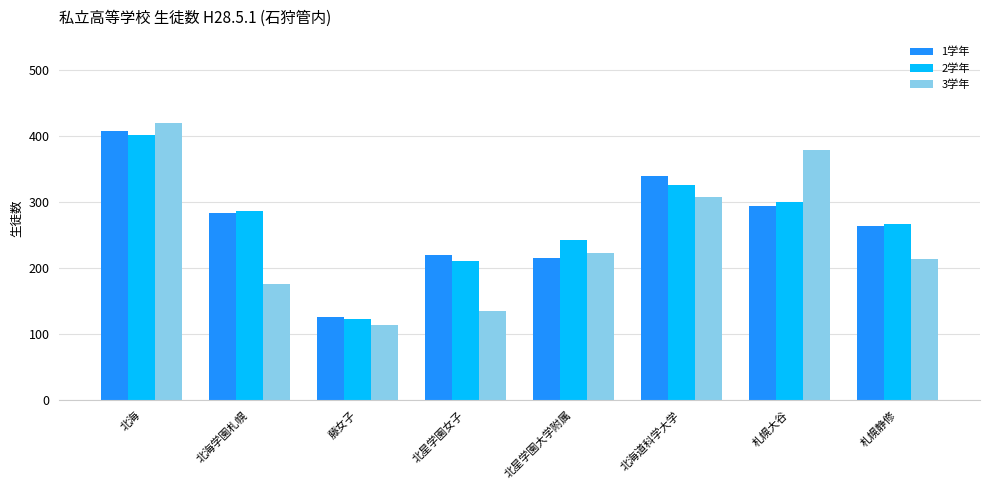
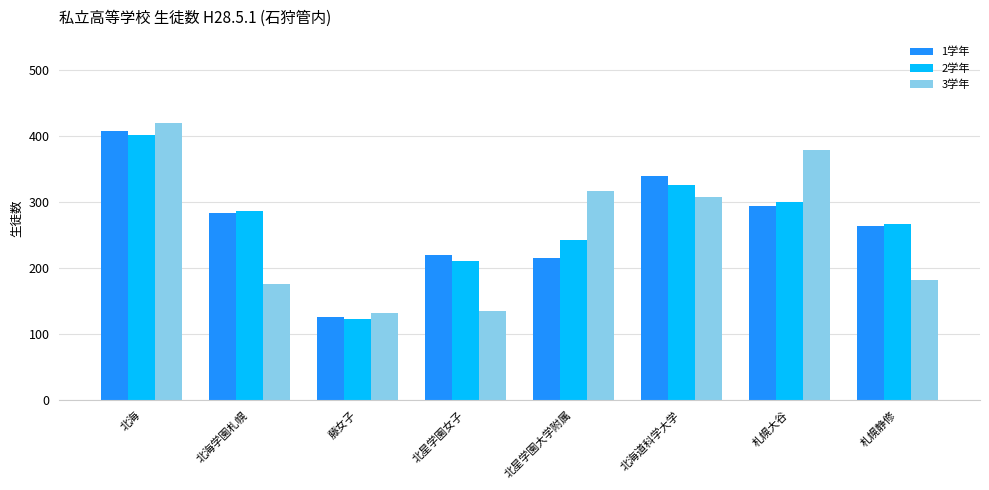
3学年, 藤女子: 110 -> 130
3学年, 北星学園大学附属: 220 -> 320
3学年, 札幌静修: 210 -> 180
